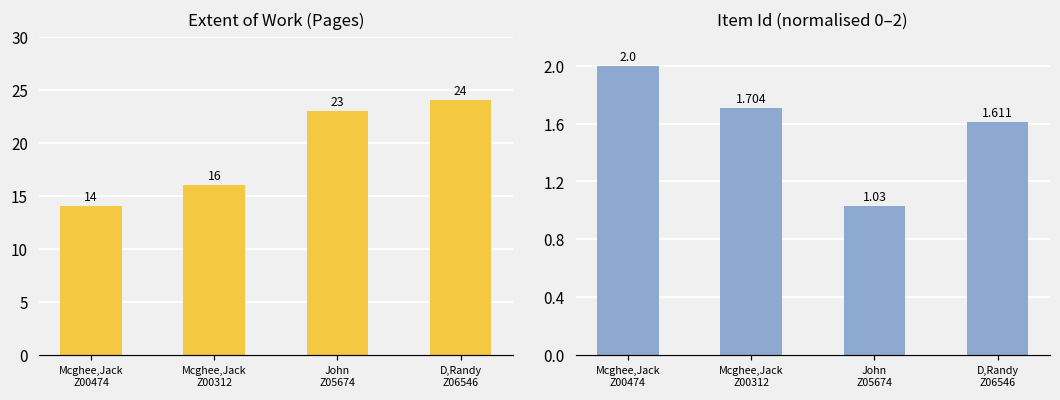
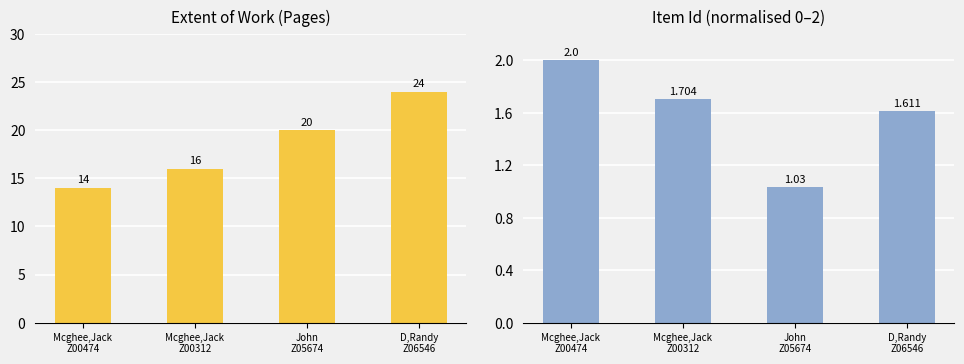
Extent of Work (Pages), John Z05674: 23 -> 20
